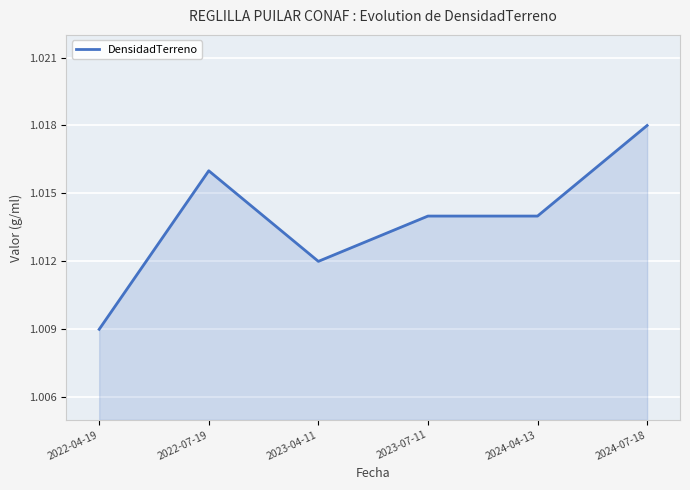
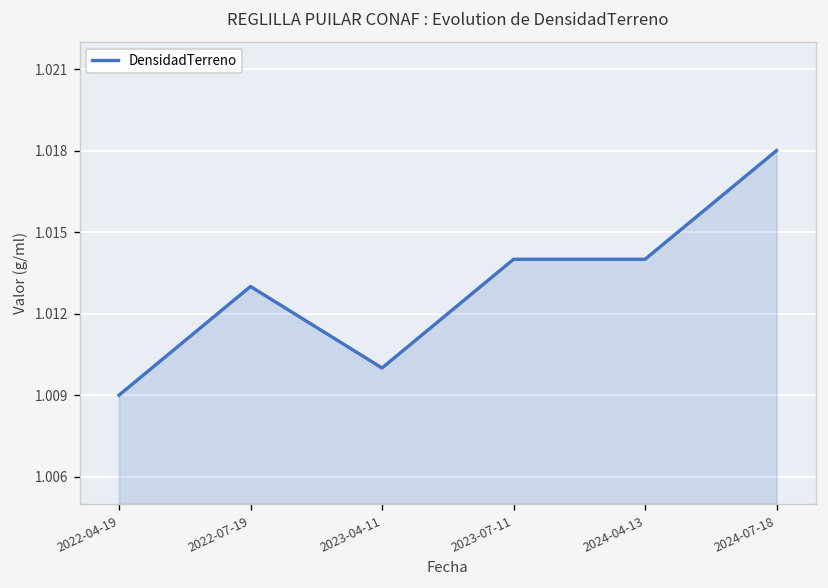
2022-07-19: 1.016 -> 1.013
2023-04-11: 1.012 -> 1.010
